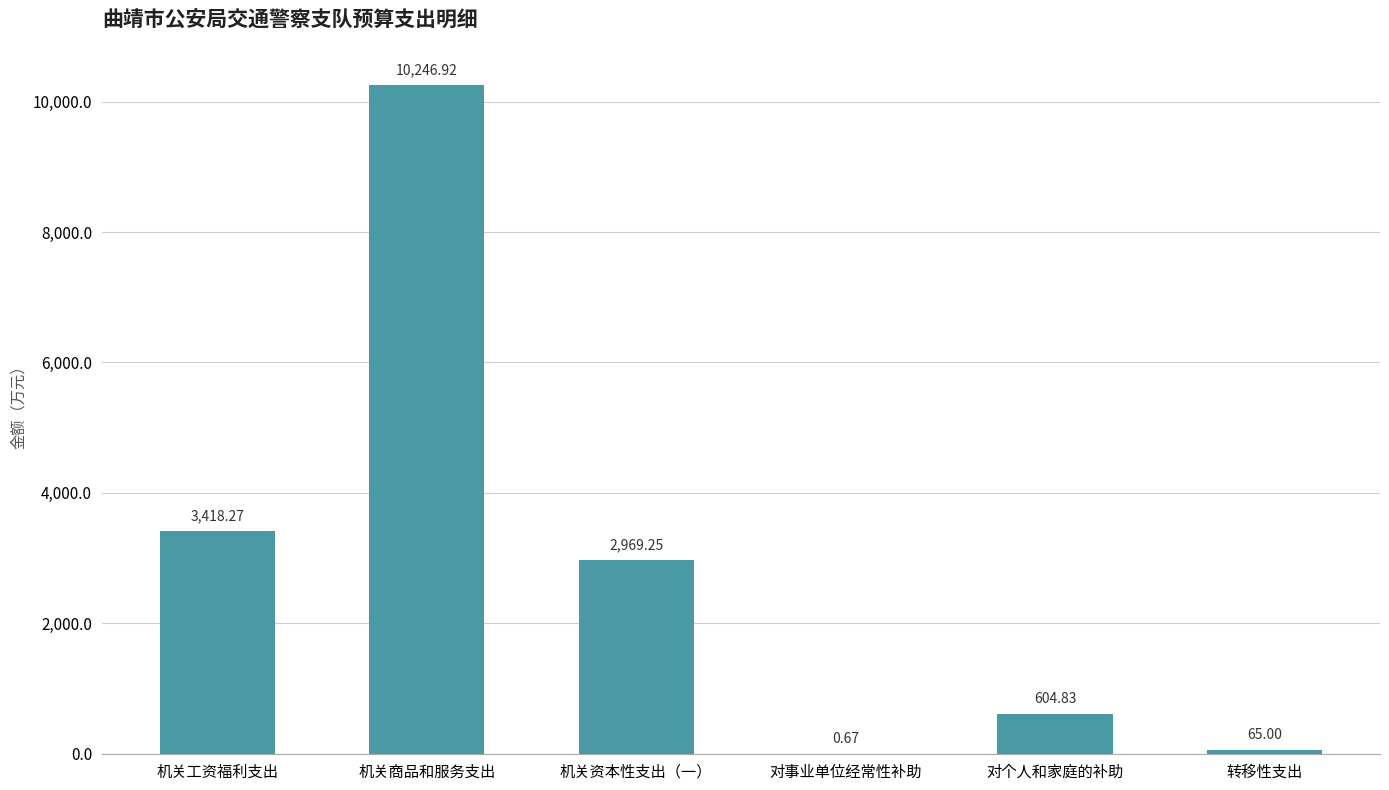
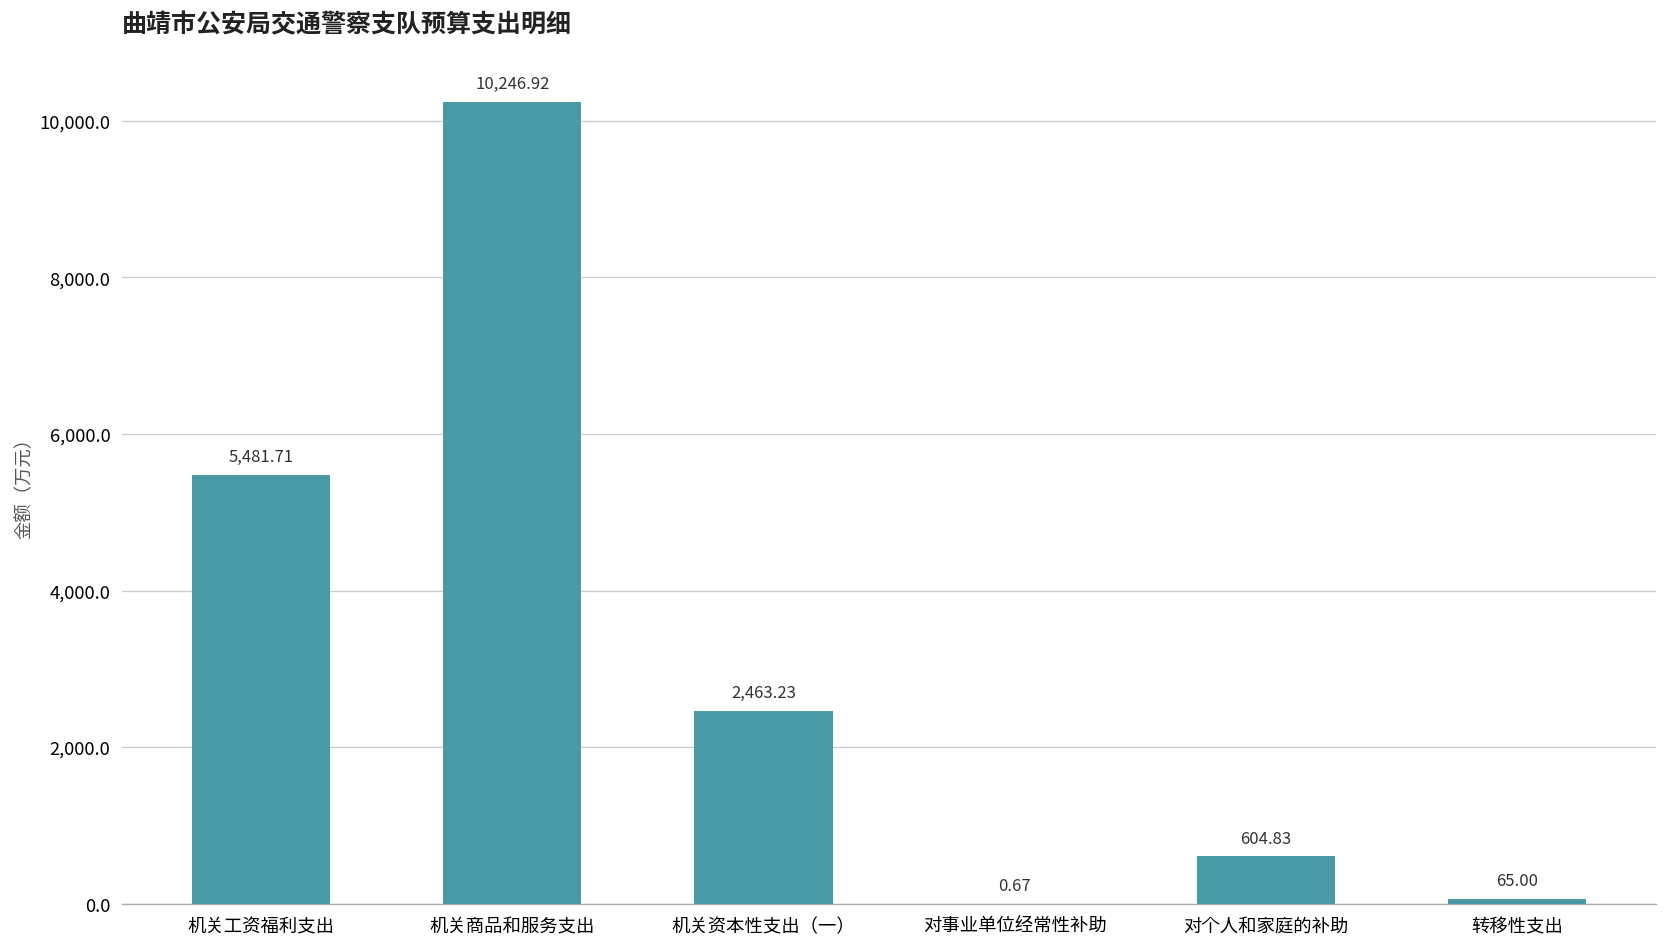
机关工资福利支出: 3,418.27 -> 5,481.71
机关资本性支出（一）: 2,969.25 -> 2,463.23
